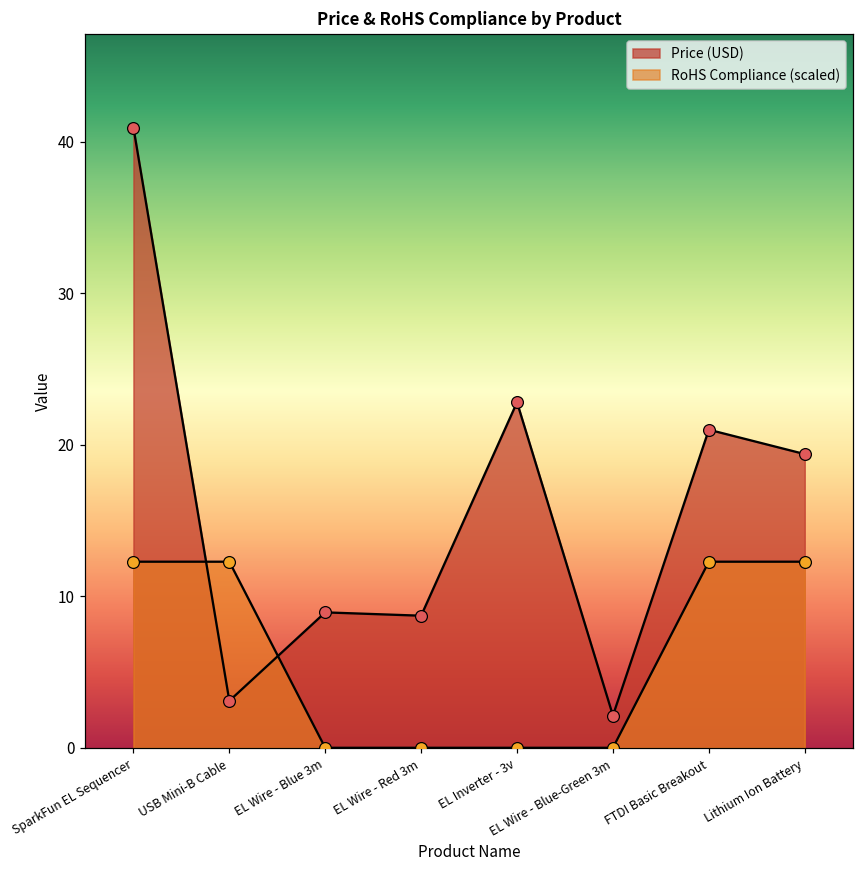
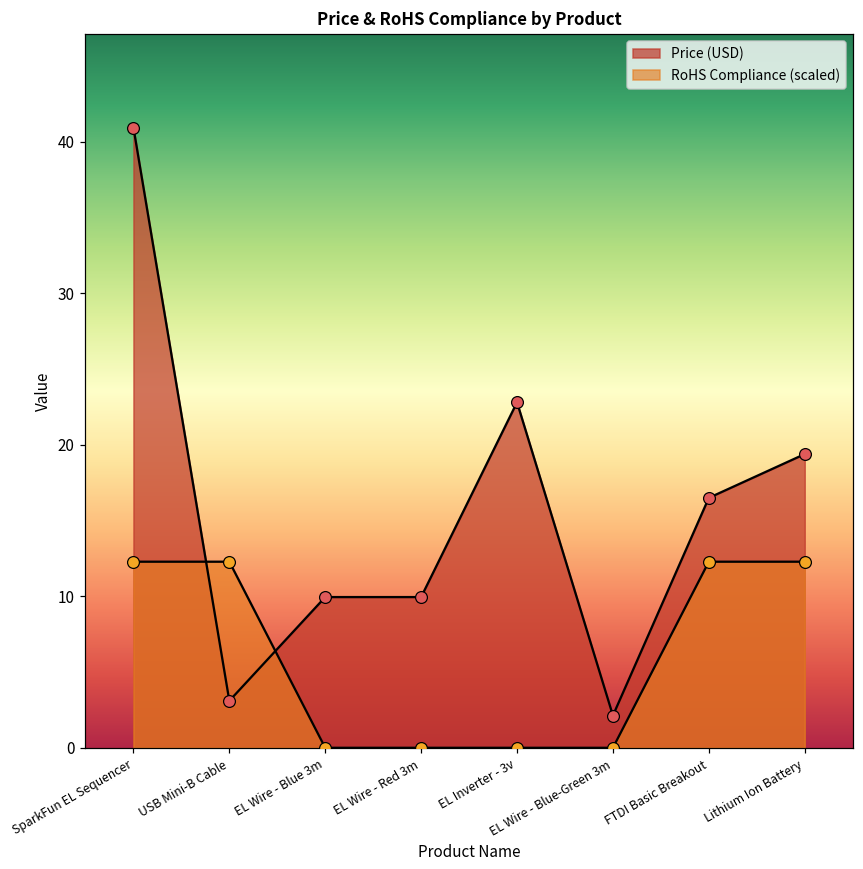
Price (USD), EL Wire - Blue 3m: 8.9 -> 10.0
Price (USD), EL Wire - Red 3m: 8.7 -> 10.0
Price (USD), FTDI Basic Breakout: 21.0 -> 16.5
